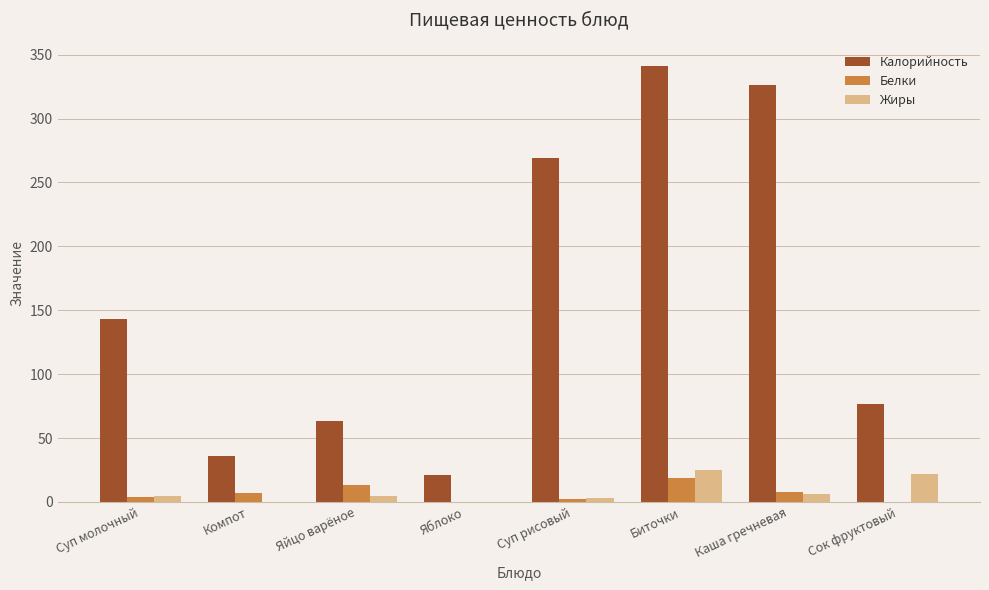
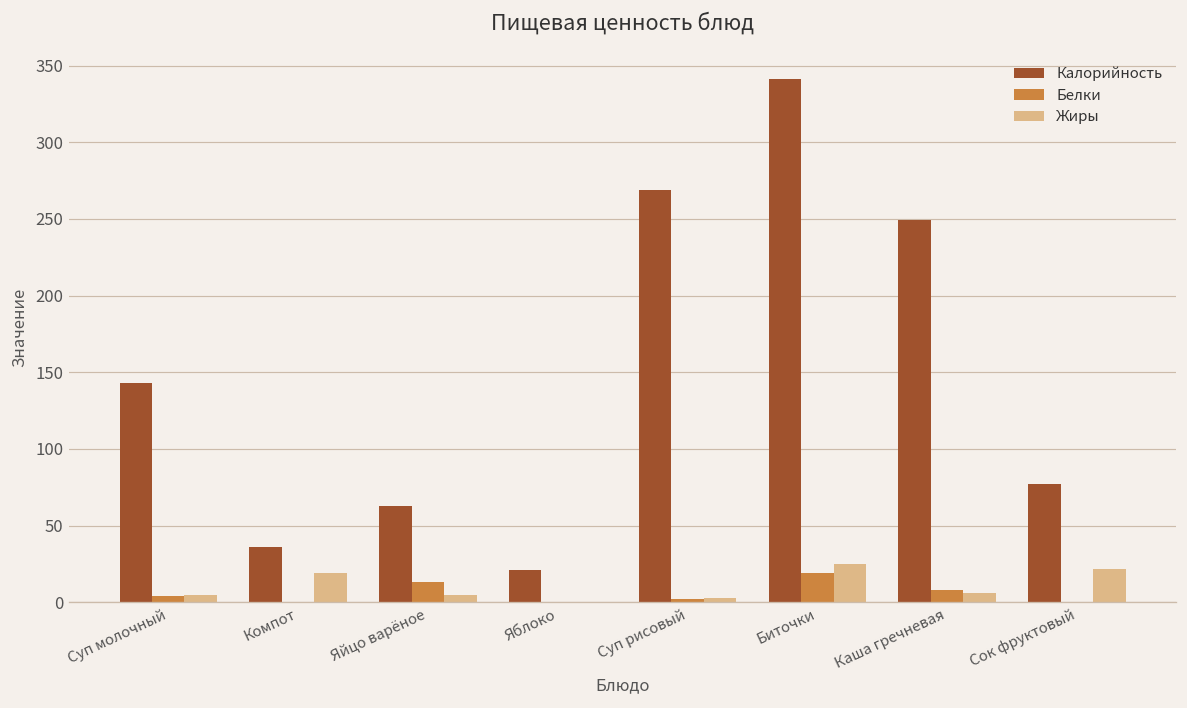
Белки, Компот: 7 -> 0
Жиры, Компот: 0 -> 19
Калорийность, Каша гречневая: 326 -> 249
